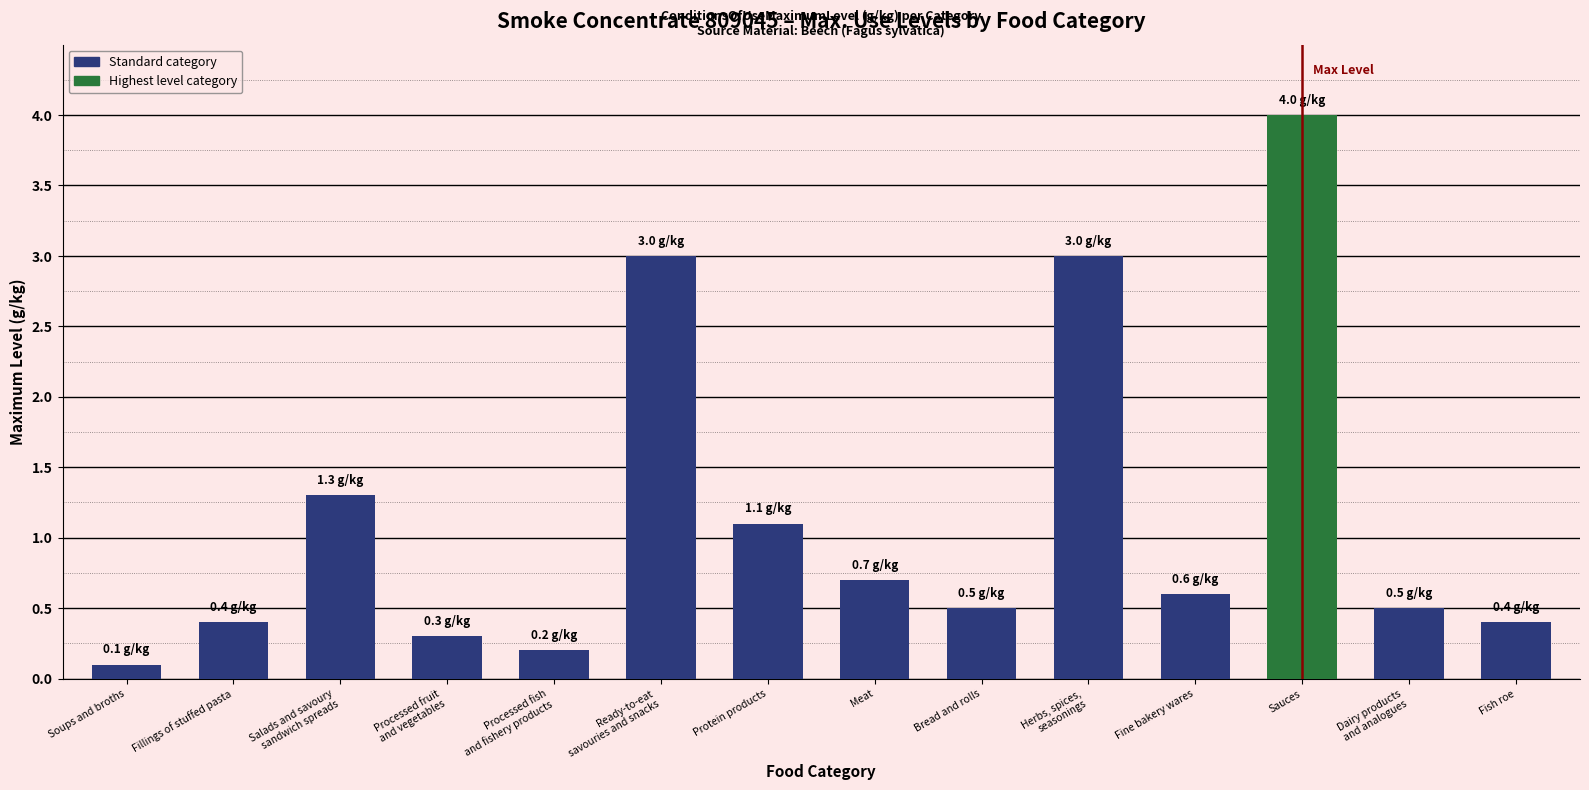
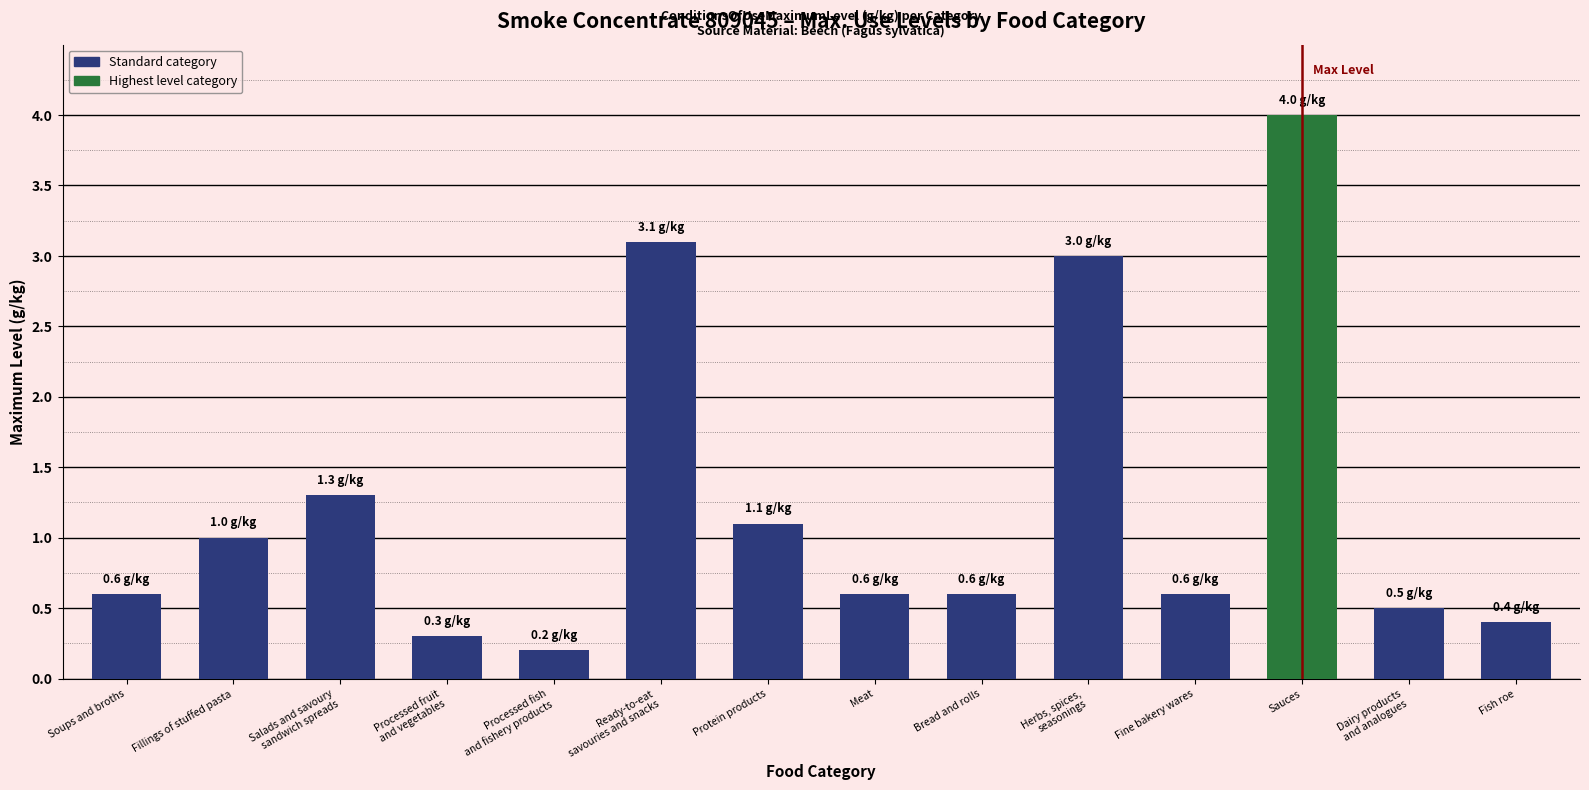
Soups and broths: 0.1 -> 0.6
Fillings of stuffed pasta: 0.4 -> 1.0
Ready-to-eat savouries and snacks: 3.0 -> 3.1
Meat: 0.7 -> 0.6
Bread and rolls: 0.5 -> 0.6
